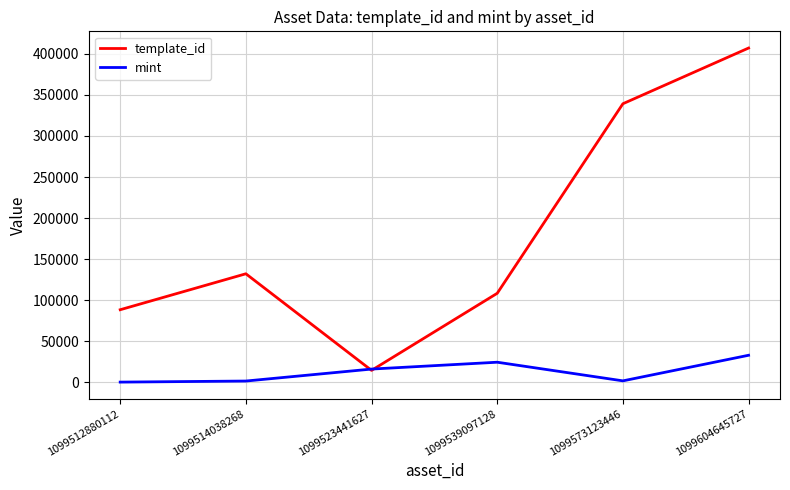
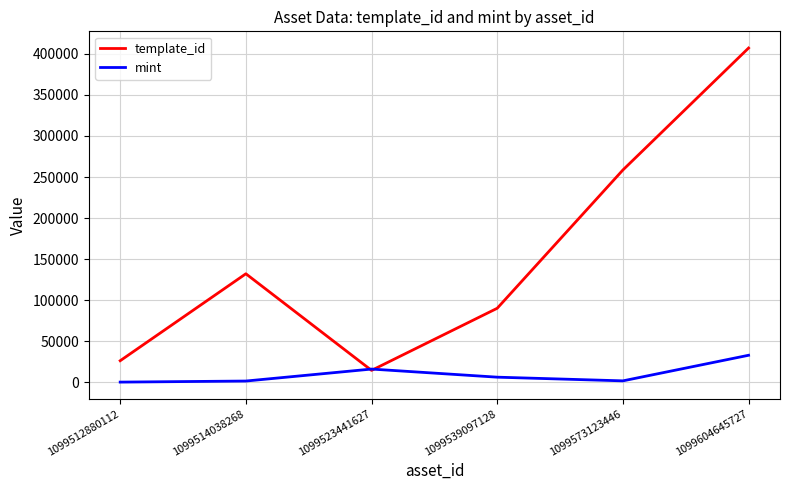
template_id, 1099512880112: 90000 -> 30000
template_id, 1099539097128: 110000 -> 90000
mint, 1099539097128: 20000 -> 10000
template_id, 1099573123446: 340000 -> 260000
